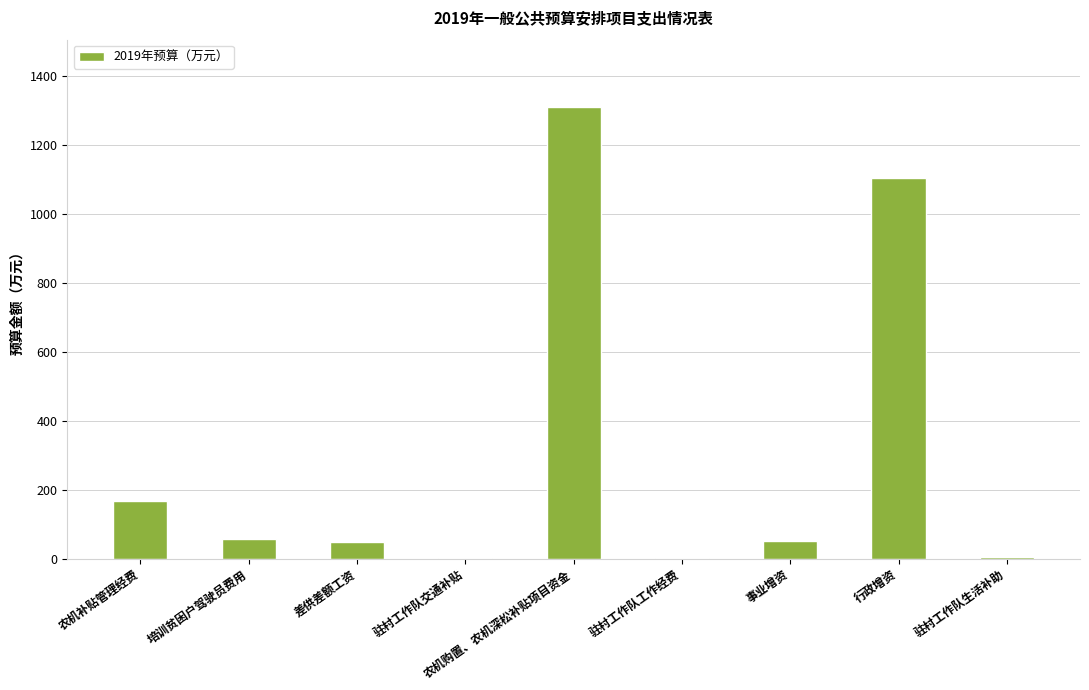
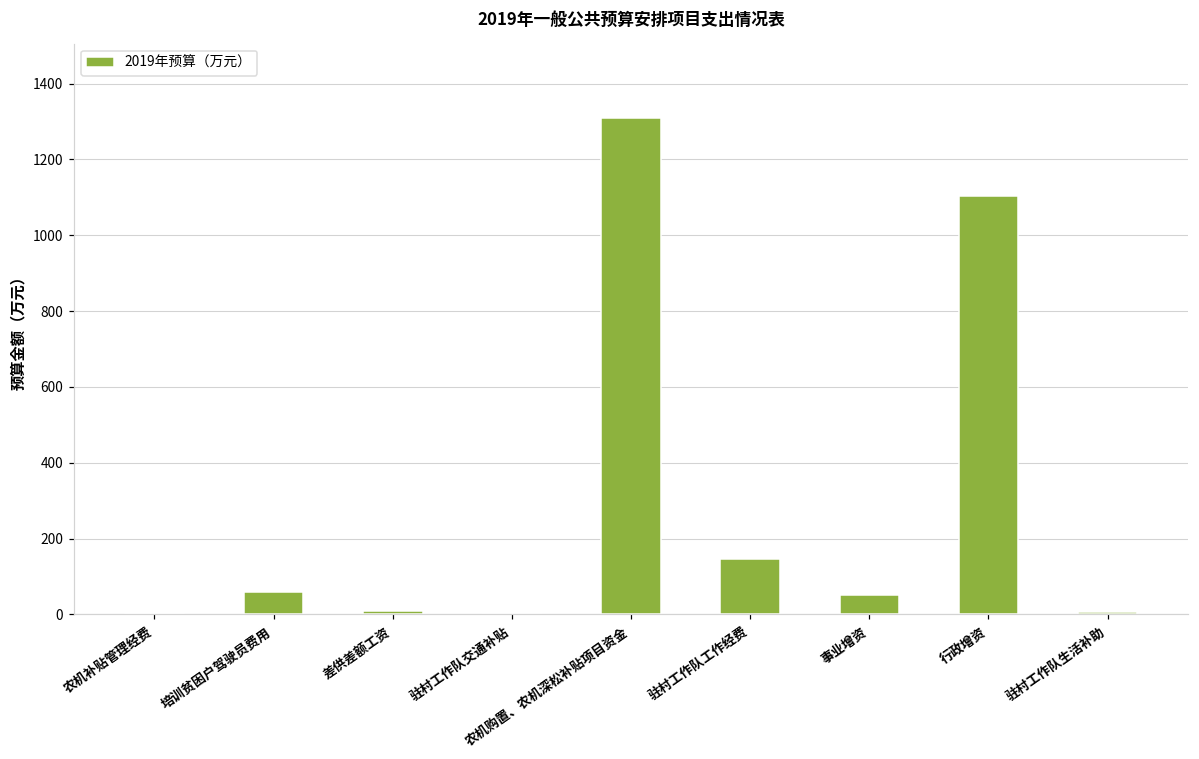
农机补贴管理经费: 170 -> 0
差供差额工资: 50 -> 10
驻村工作队工作经费: 0 -> 150
